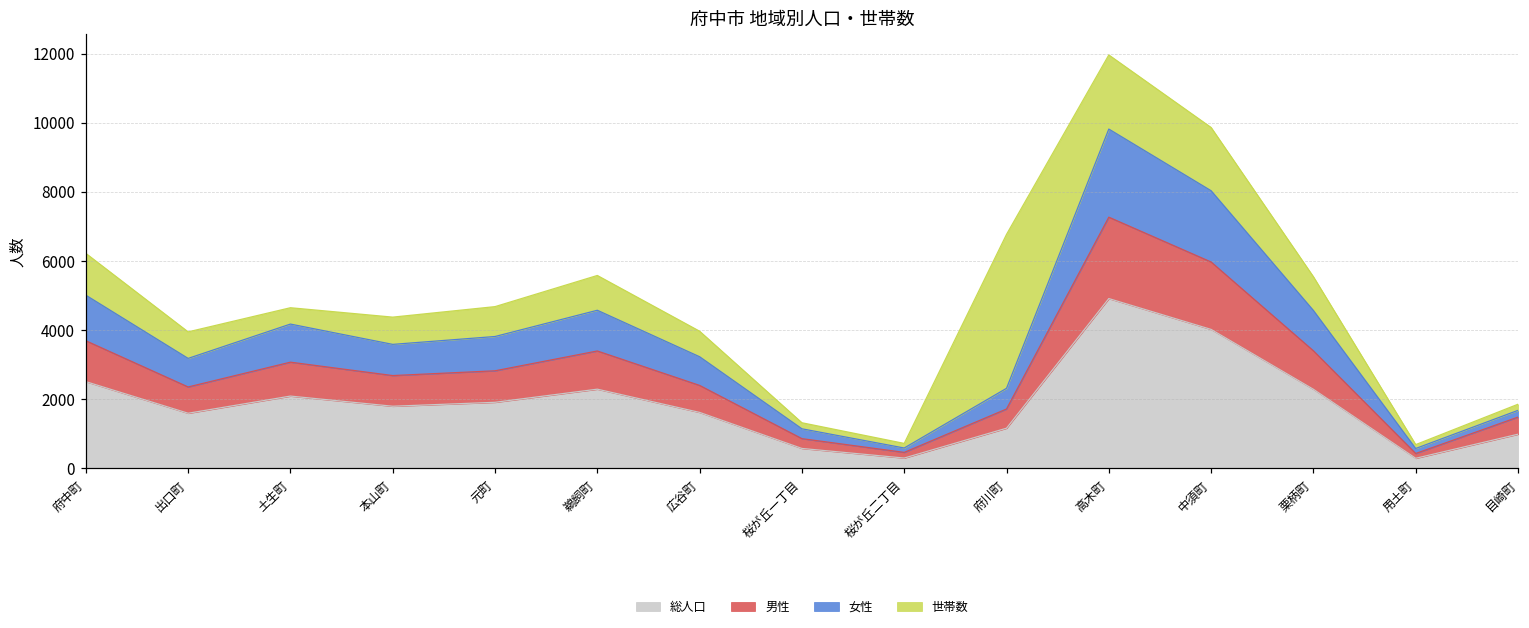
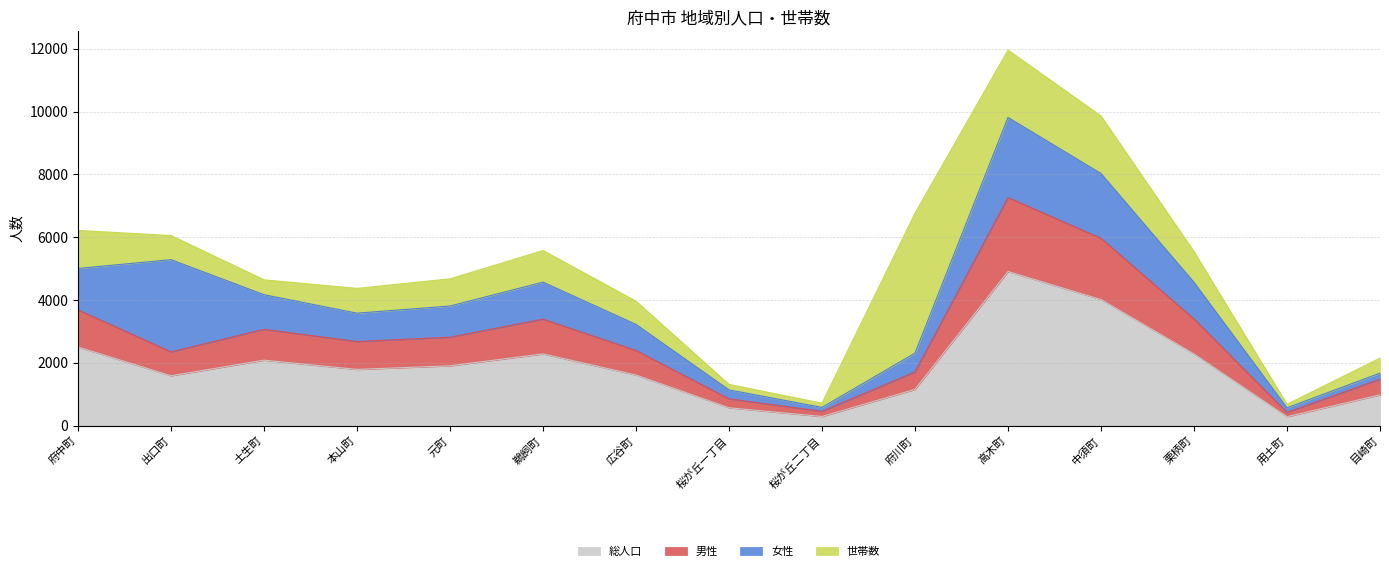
女性, 出口町: 800 -> 2900
世帯数, 目崎町: 200 -> 500
